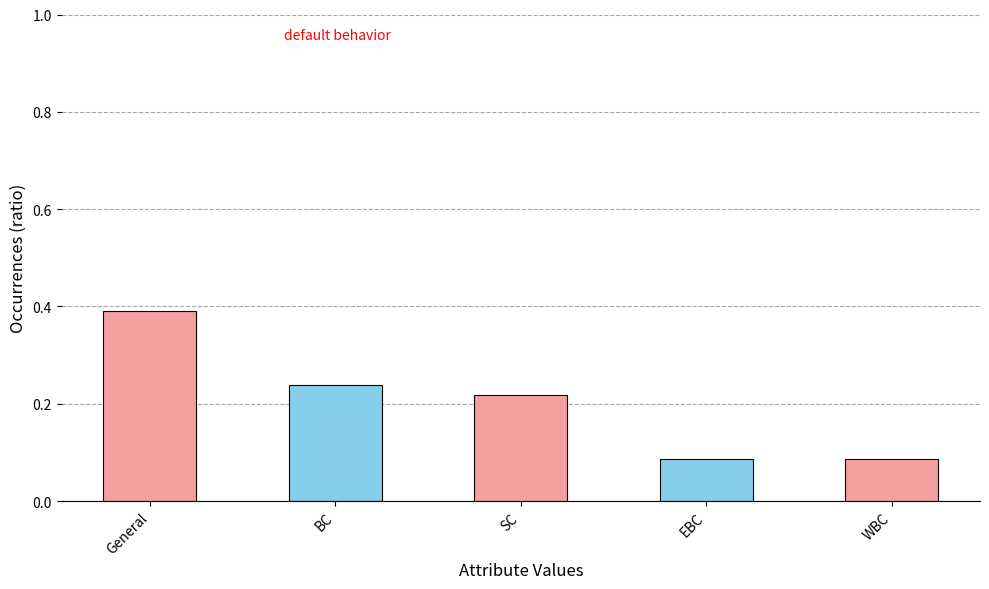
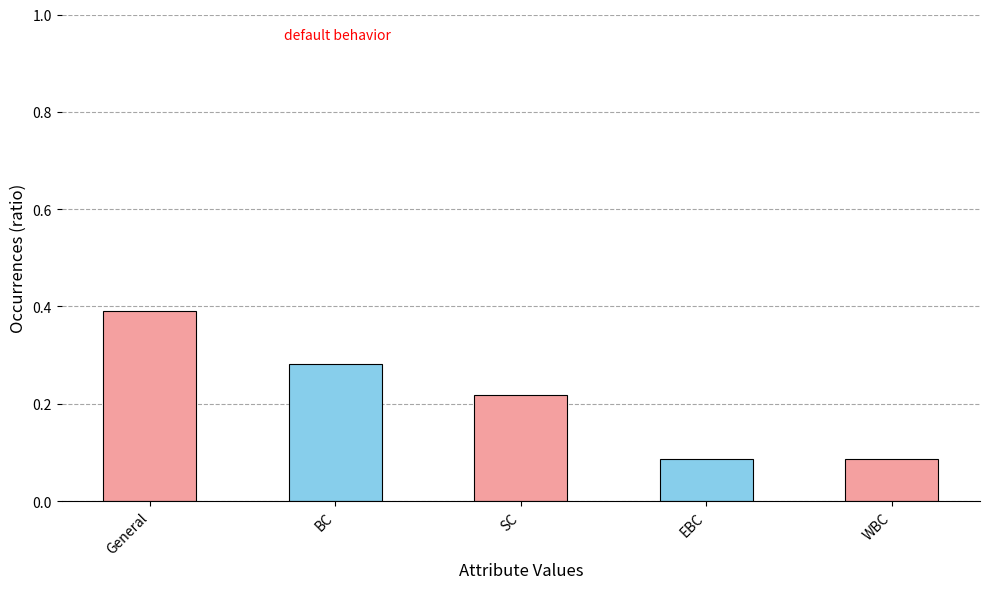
BC: 0.24 -> 0.28
